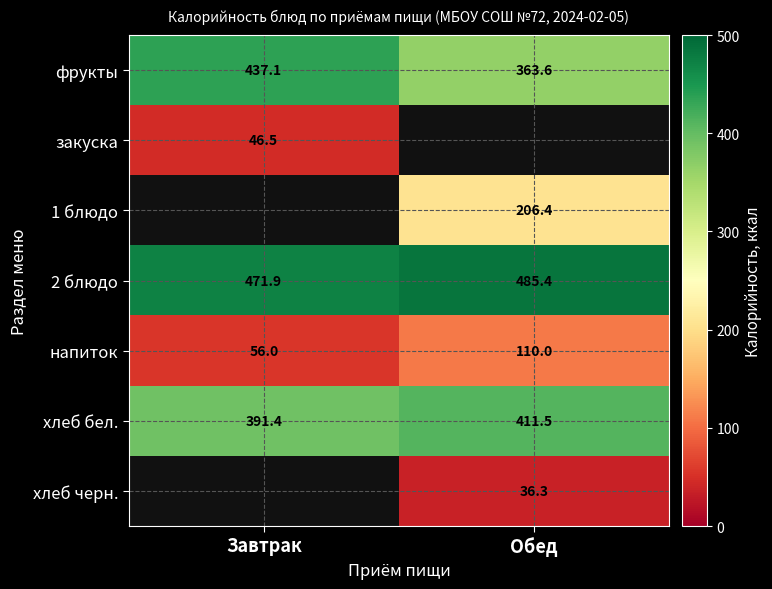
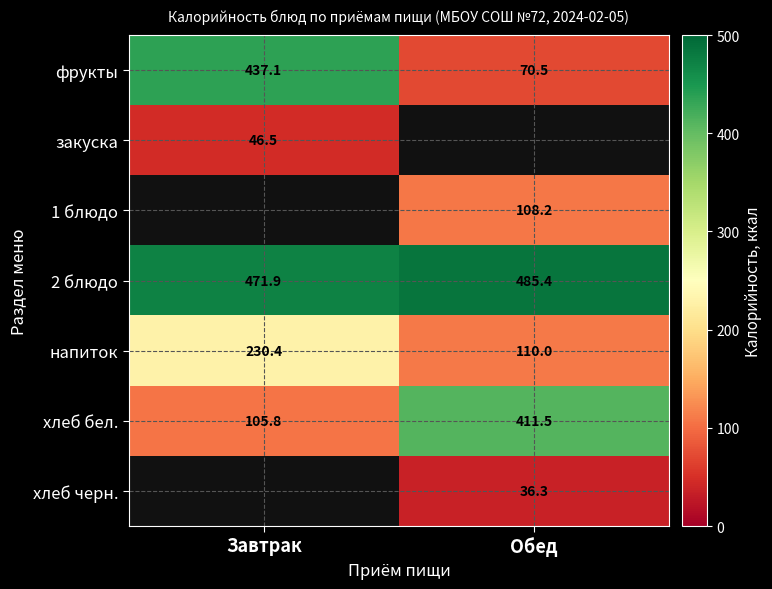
фрукты, Обед: 363.6 -> 70.5
1 блюдо, Обед: 206.4 -> 108.2
напиток, Завтрак: 56.0 -> 230.4
хлеб бел., Завтрак: 391.4 -> 105.8
